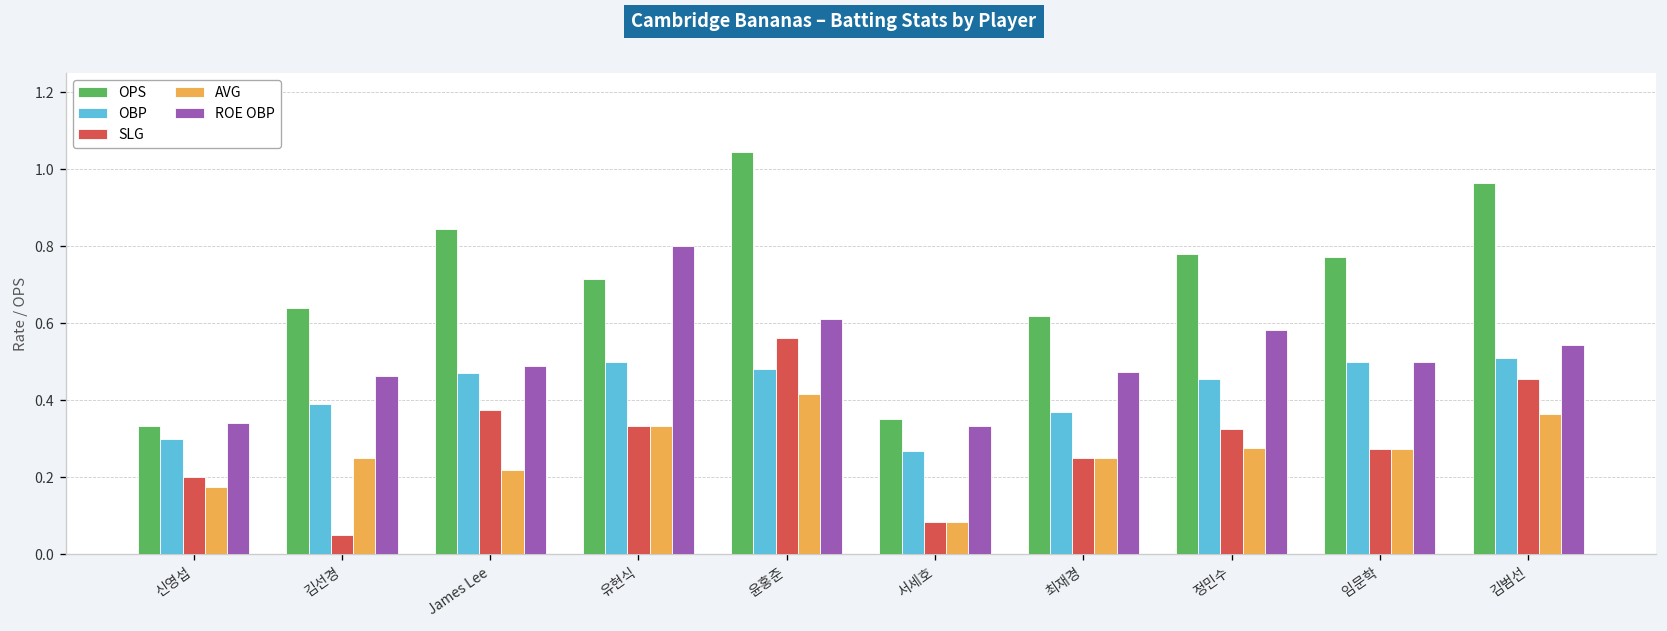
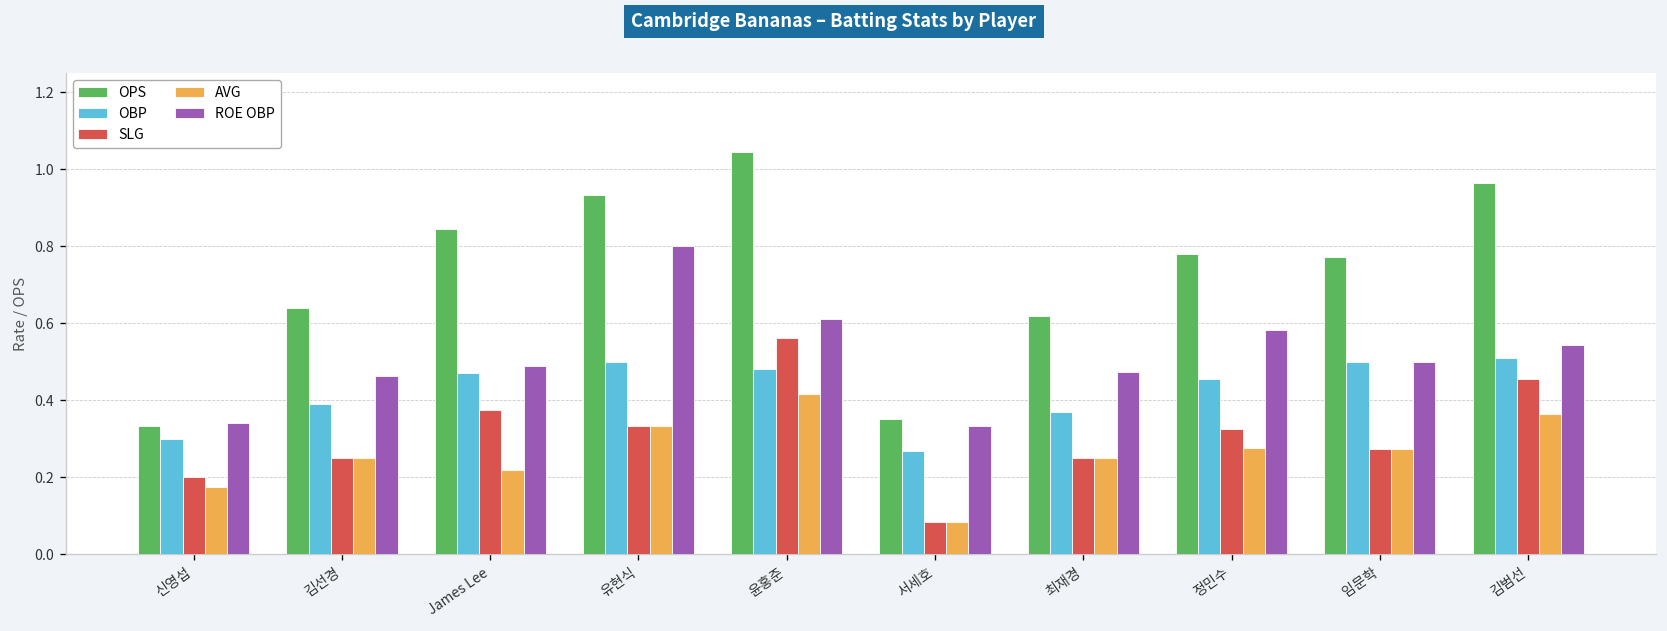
SLG, 김선경: 0.05 -> 0.25
OPS, 유현식: 0.72 -> 0.93
